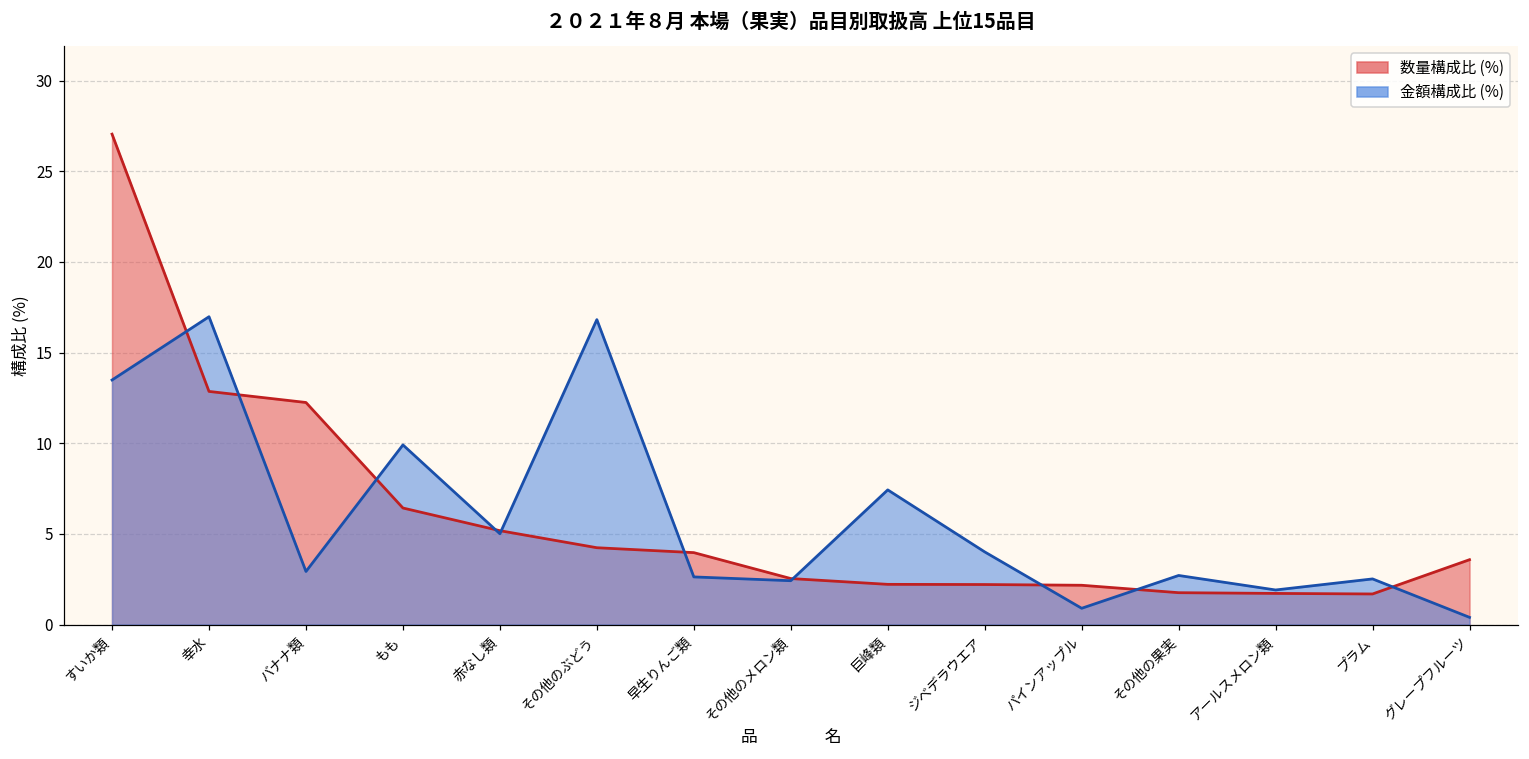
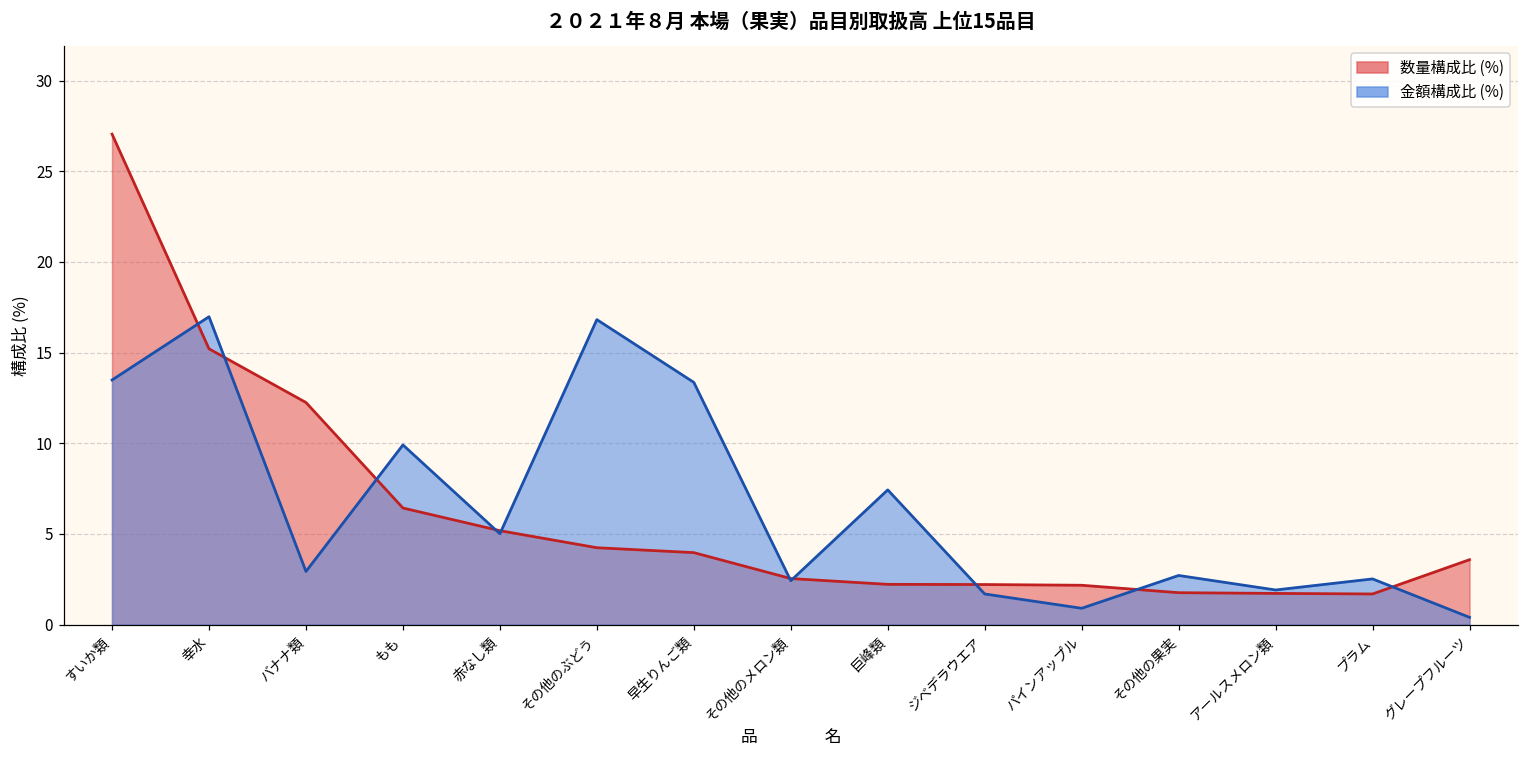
数量構成比 (%), 幸水: 12.9 -> 15.2
金額構成比 (%), 早生りんご類: 2.6 -> 13.4
金額構成比 (%), ジベデラウエア: 4.0 -> 1.7
